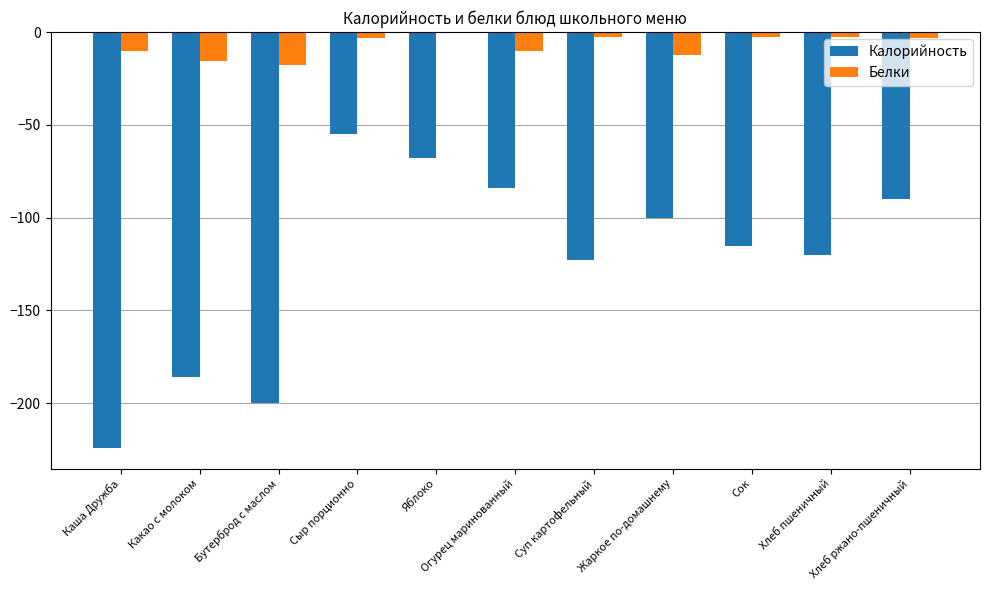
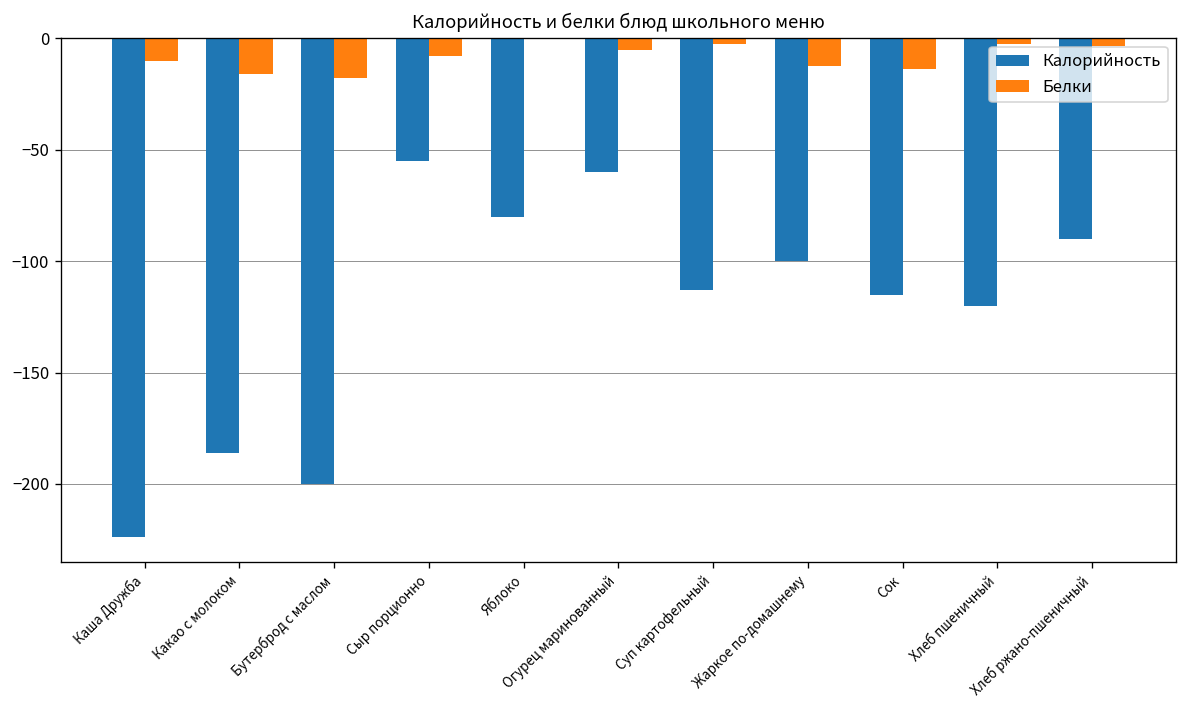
Белки, Сыр порционно: -3 -> -8
Калорийность, Яблоко: -68 -> -80
Калорийность, Огурец маринованный: -84 -> -60
Белки, Огурец маринованный: -10 -> -5
Калорийность, Суп картофельный: -123 -> -113
Белки, Сок: -3 -> -14
